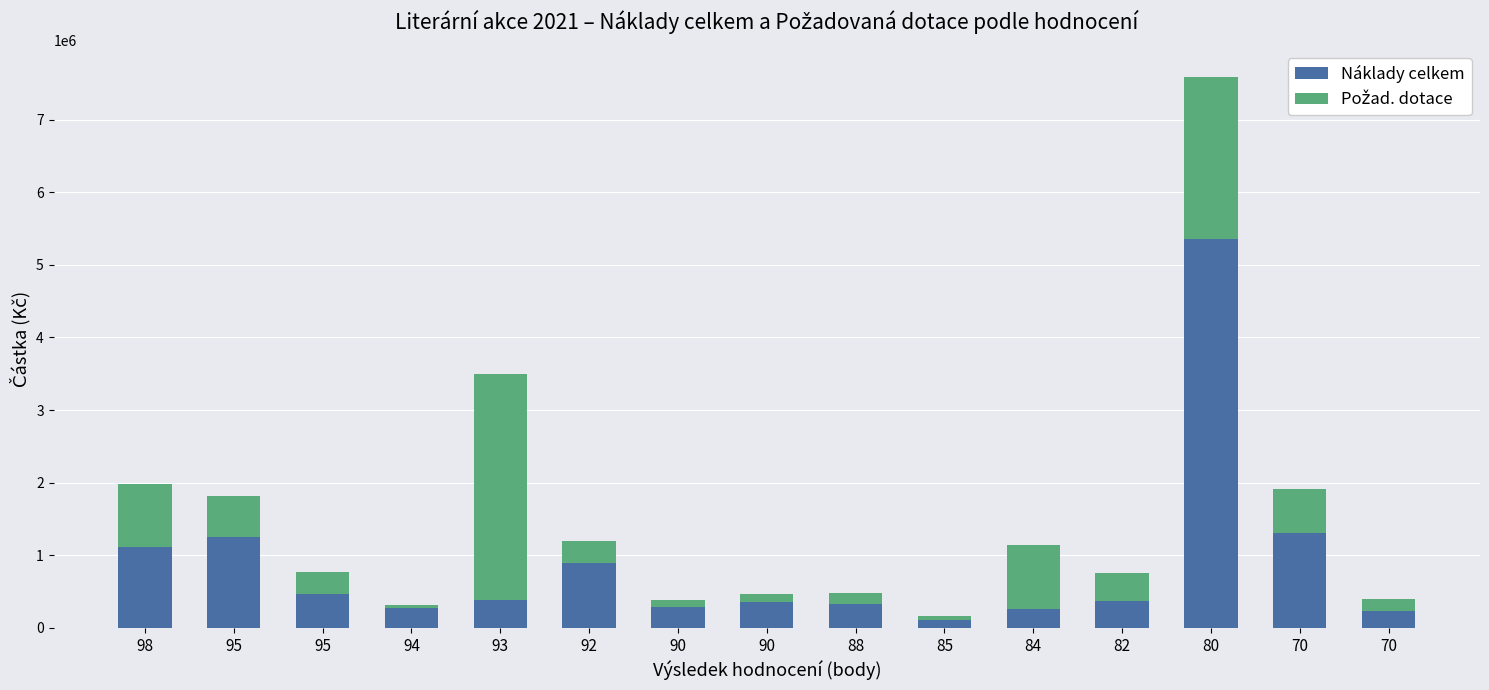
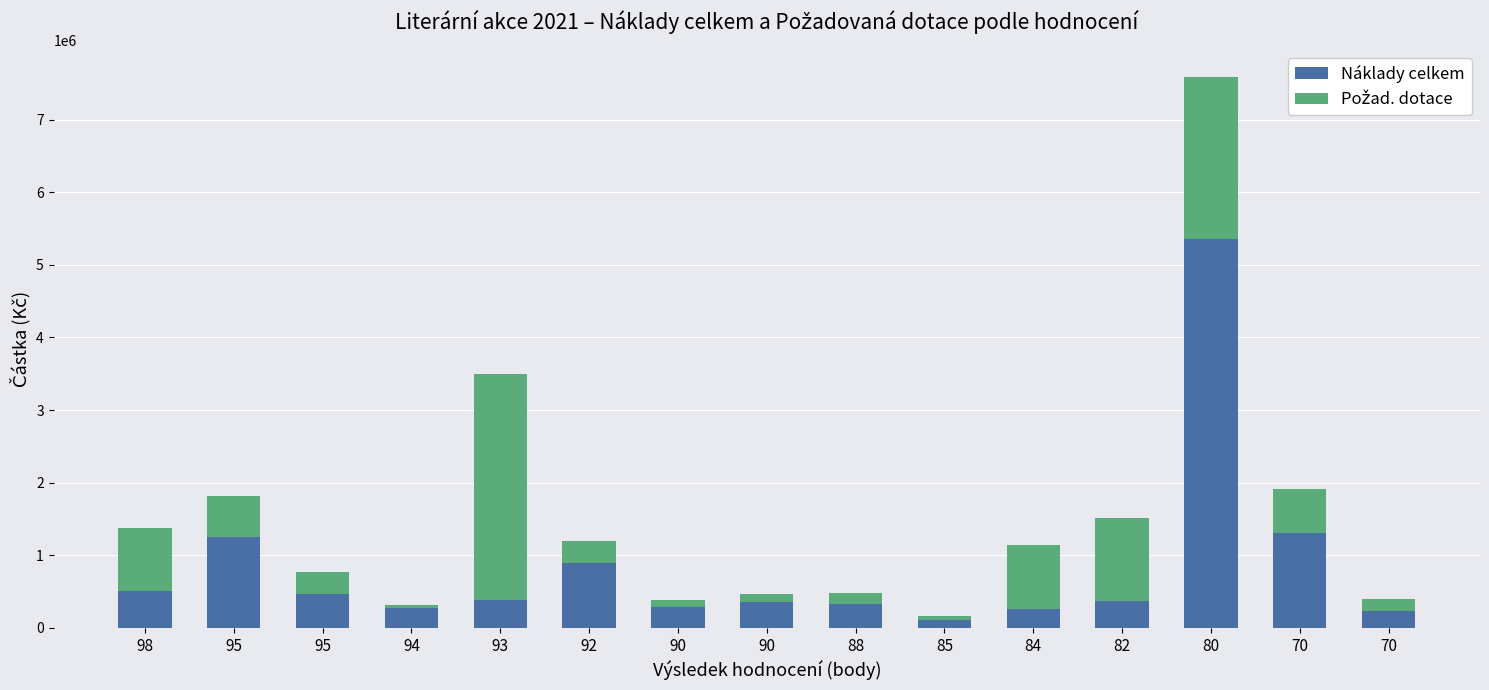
Náklady celkem, 98: 1100000 -> 500000
Požad. dotace, 82: 400000 -> 1100000
